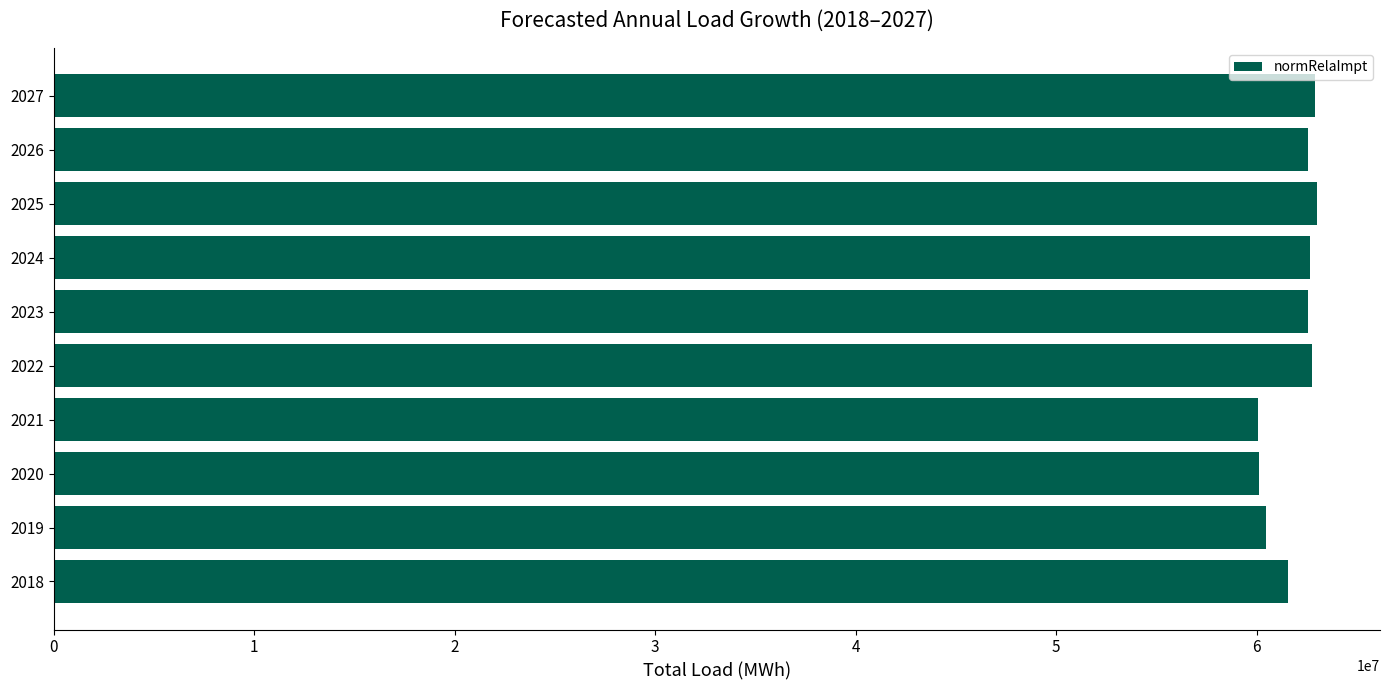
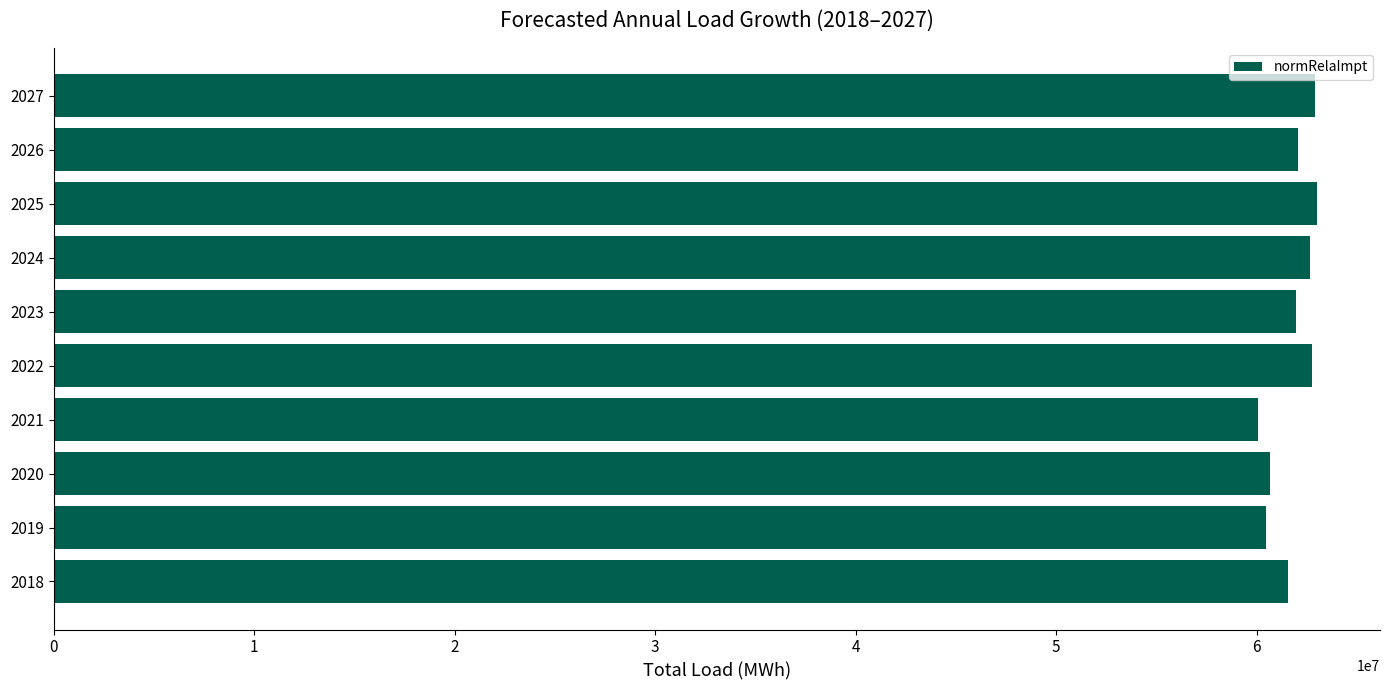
2026: 62600000 -> 62100000
2023: 62600000 -> 62000000
2020: 60100000 -> 60700000
